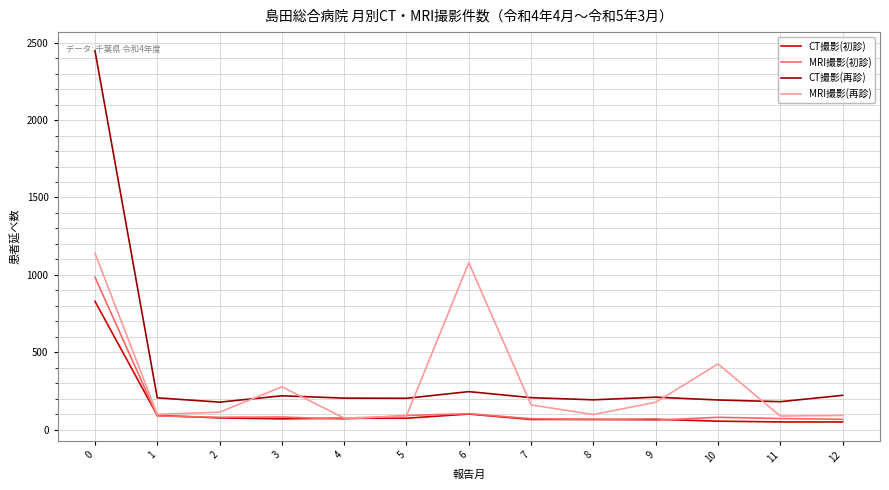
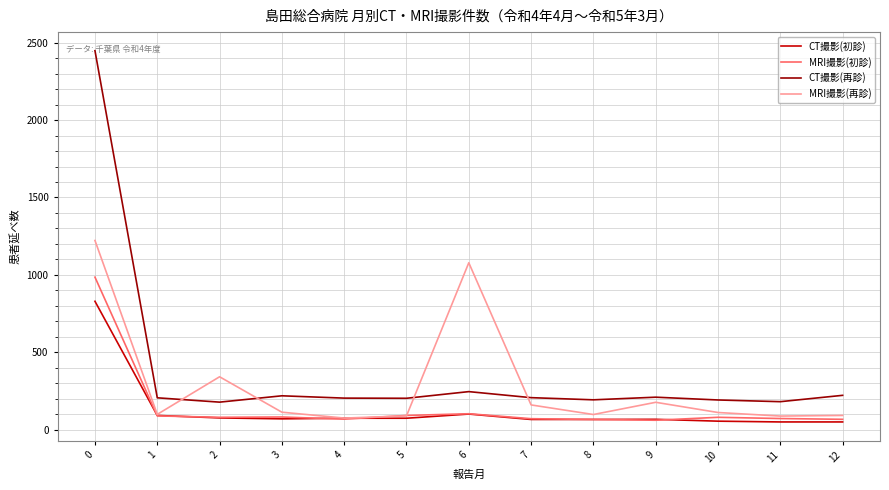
MRI撮影(再診), 0: 1140 -> 1220
MRI撮影(再診), 2: 110 -> 340
MRI撮影(再診), 3: 280 -> 110
MRI撮影(再診), 10: 420 -> 110
